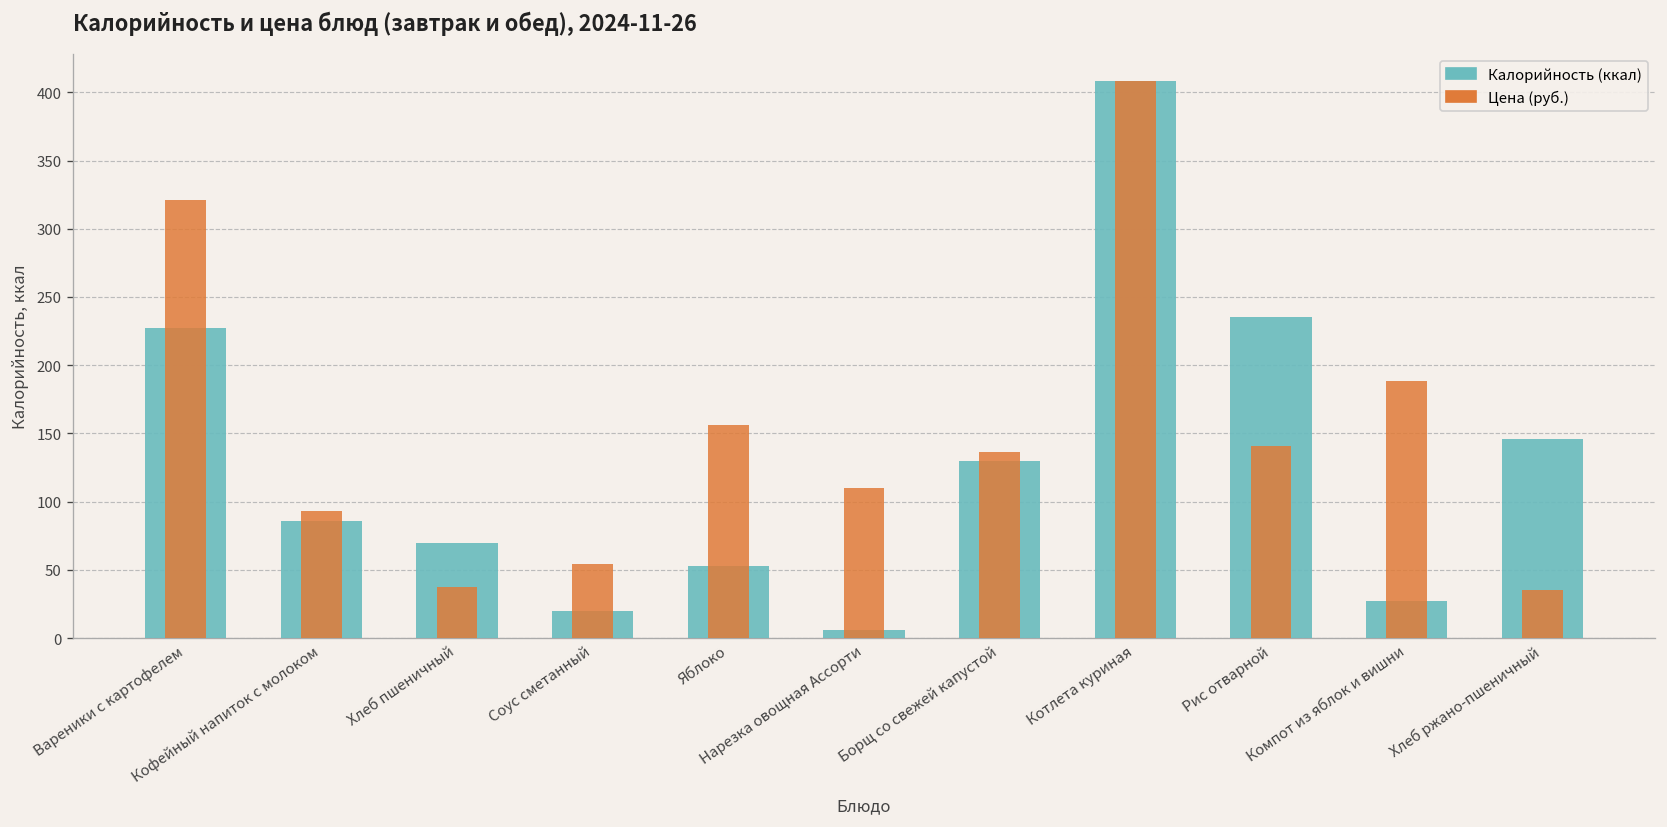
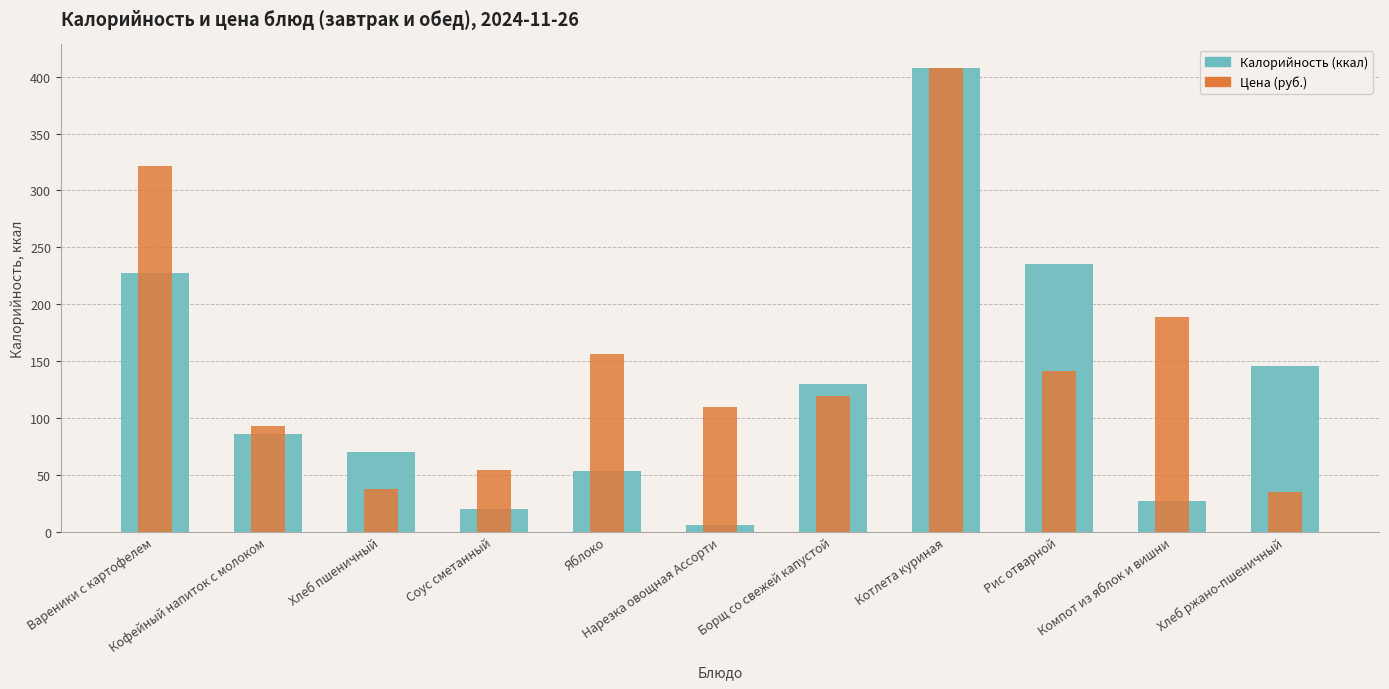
Цена (руб.), Борщ со свежей капустой: 136 -> 119
